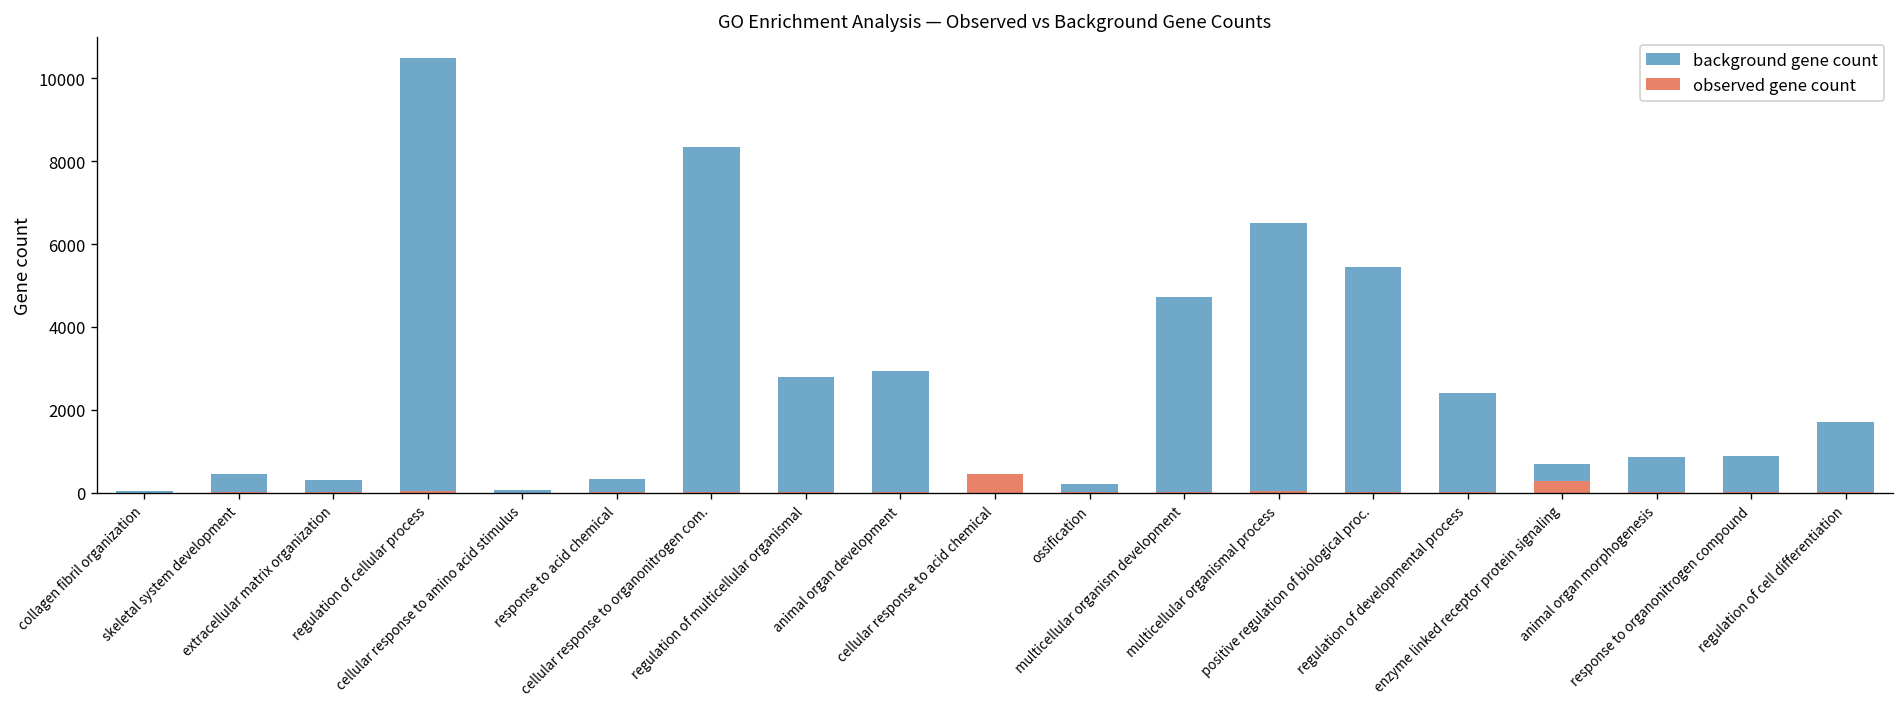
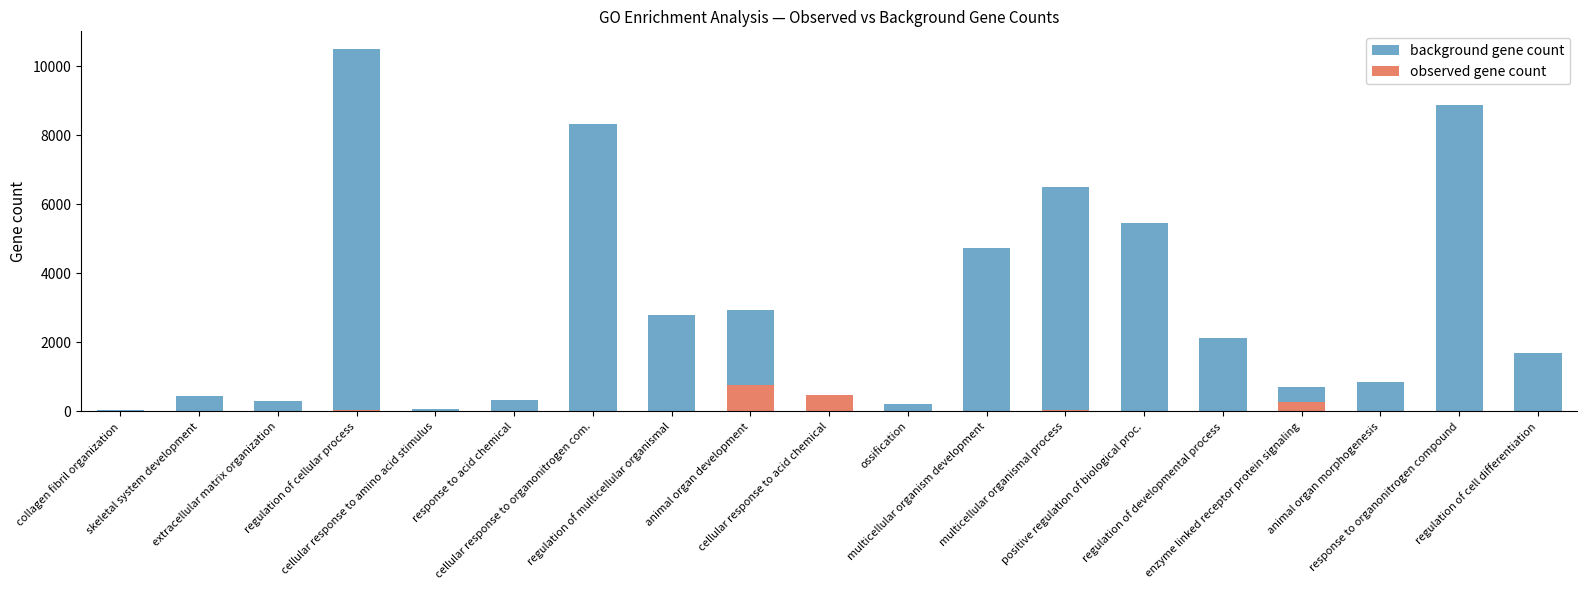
observed gene count, animal organ development: 0 -> 800
background gene count, regulation of developmental process: 2400 -> 2100
background gene count, response to organonitrogen compound: 900 -> 8900
